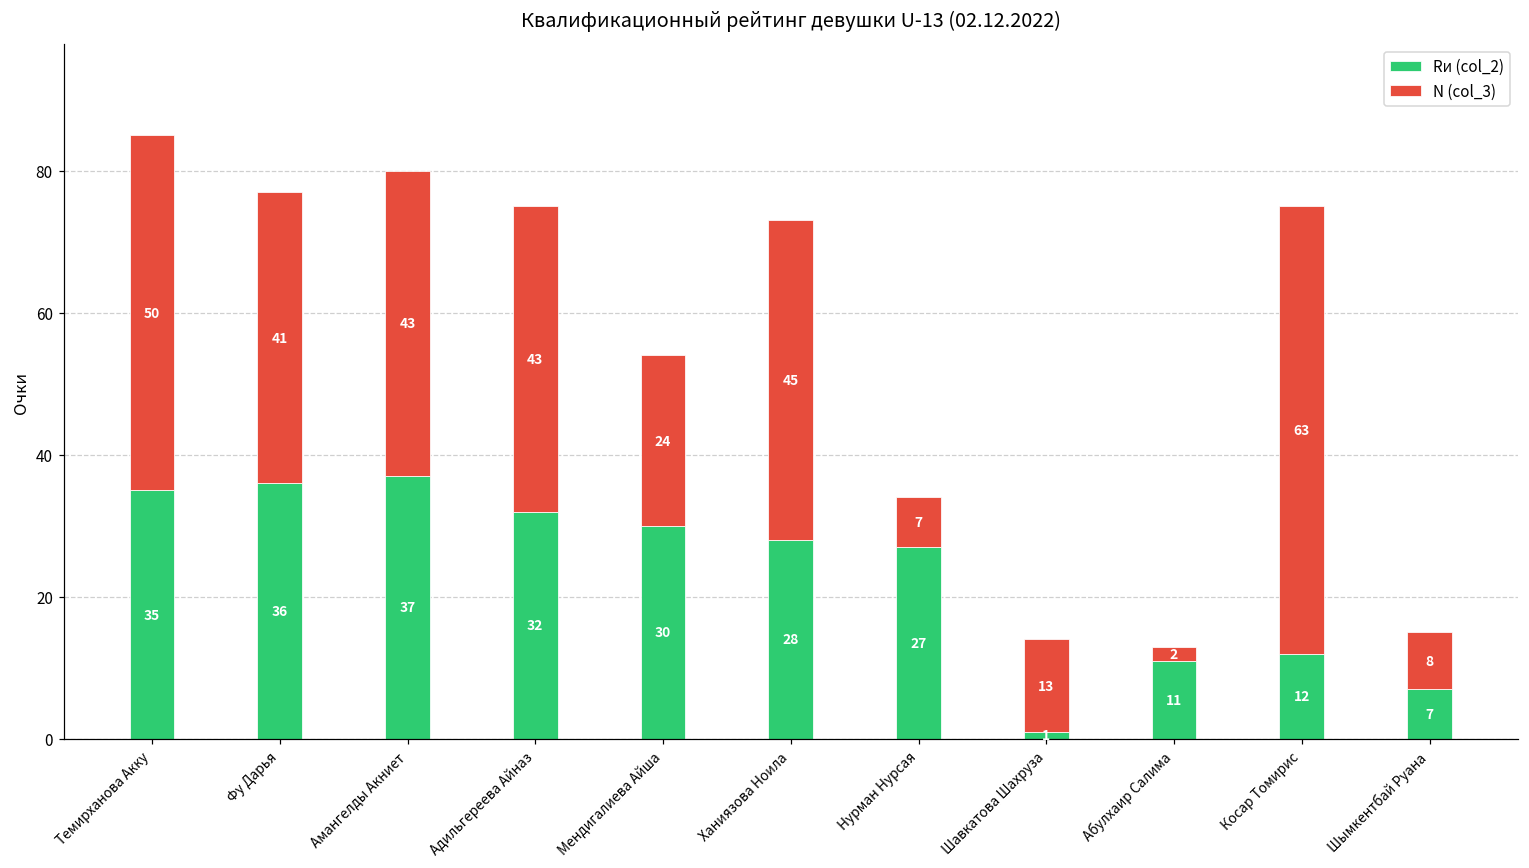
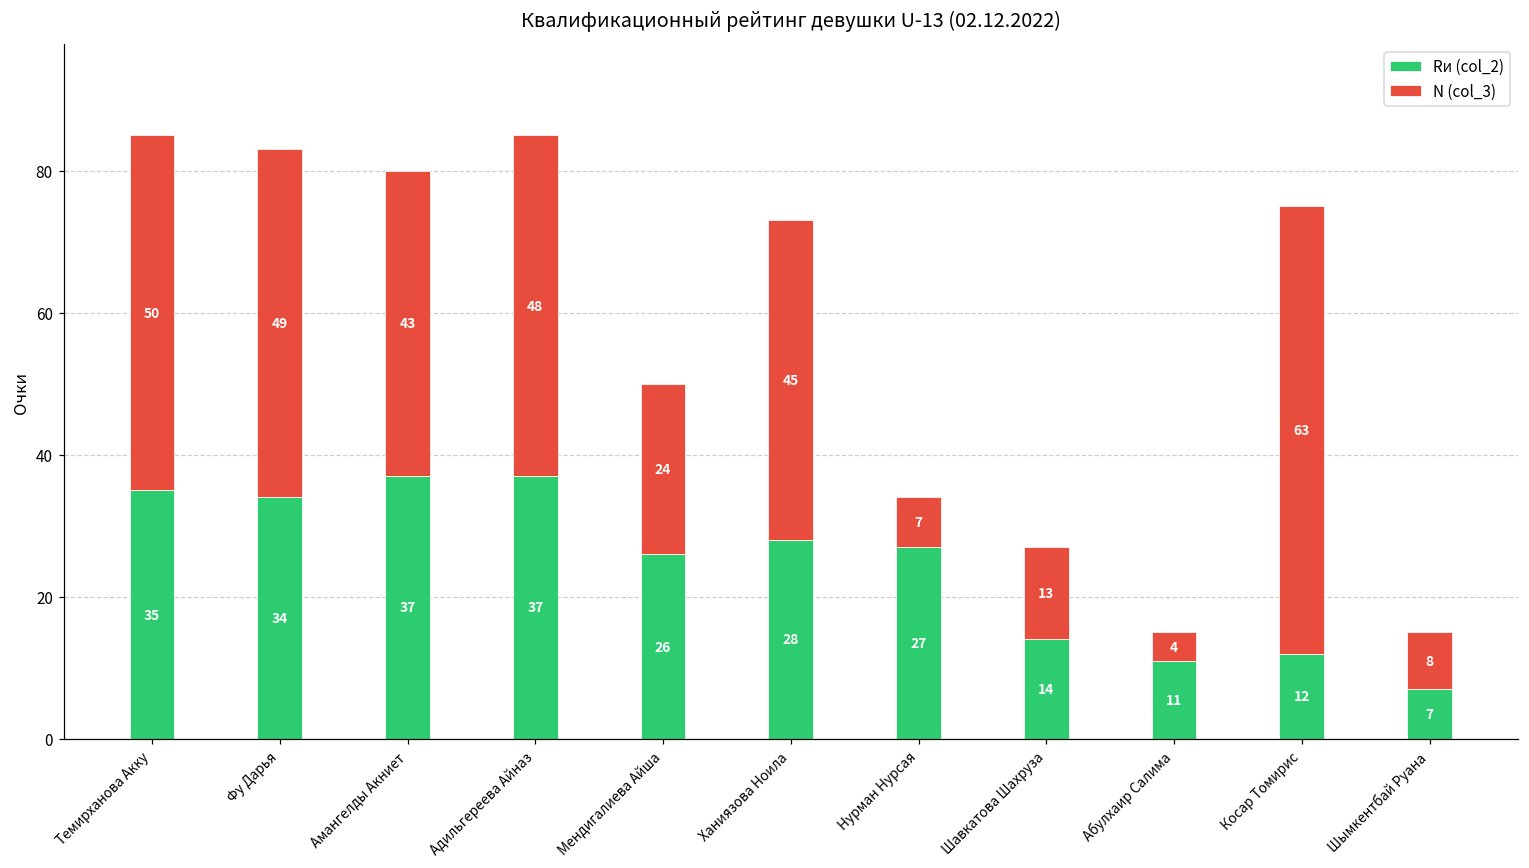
Rи (col_2), Фу Дарья: 36 -> 34
N (col_3), Фу Дарья: 41 -> 49
Rи (col_2), Адильгереева Айназ: 32 -> 37
N (col_3), Адильгереева Айназ: 43 -> 48
Rи (col_2), Мендигалиева Айша: 30 -> 26
Rи (col_2), Шавкатова Шахруза: 1 -> 14
N (col_3), Абулхаир Салима: 2 -> 4
